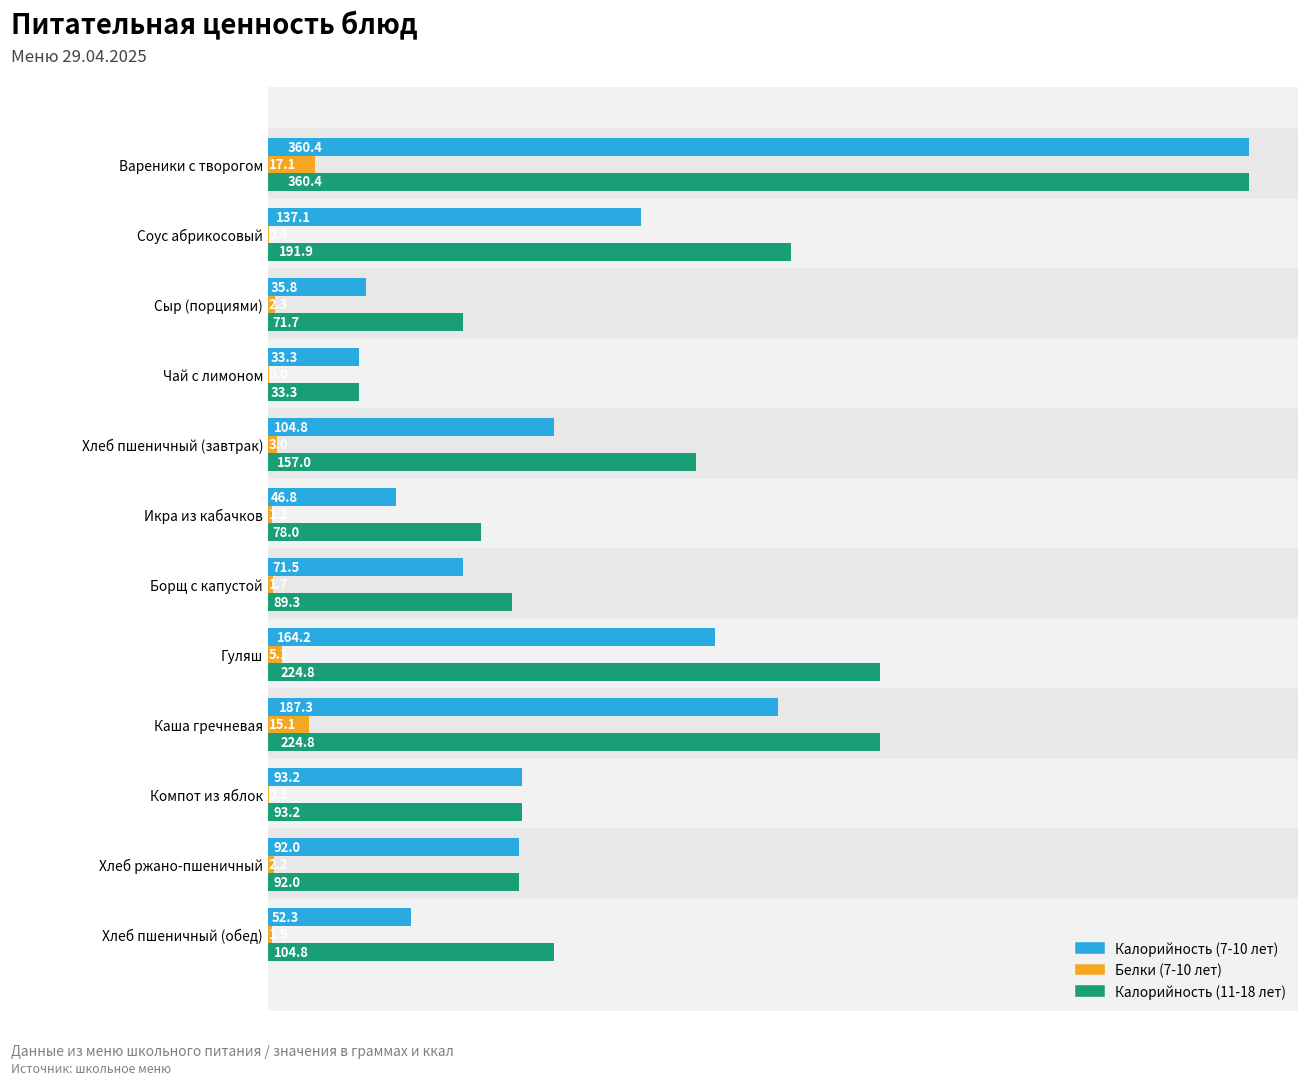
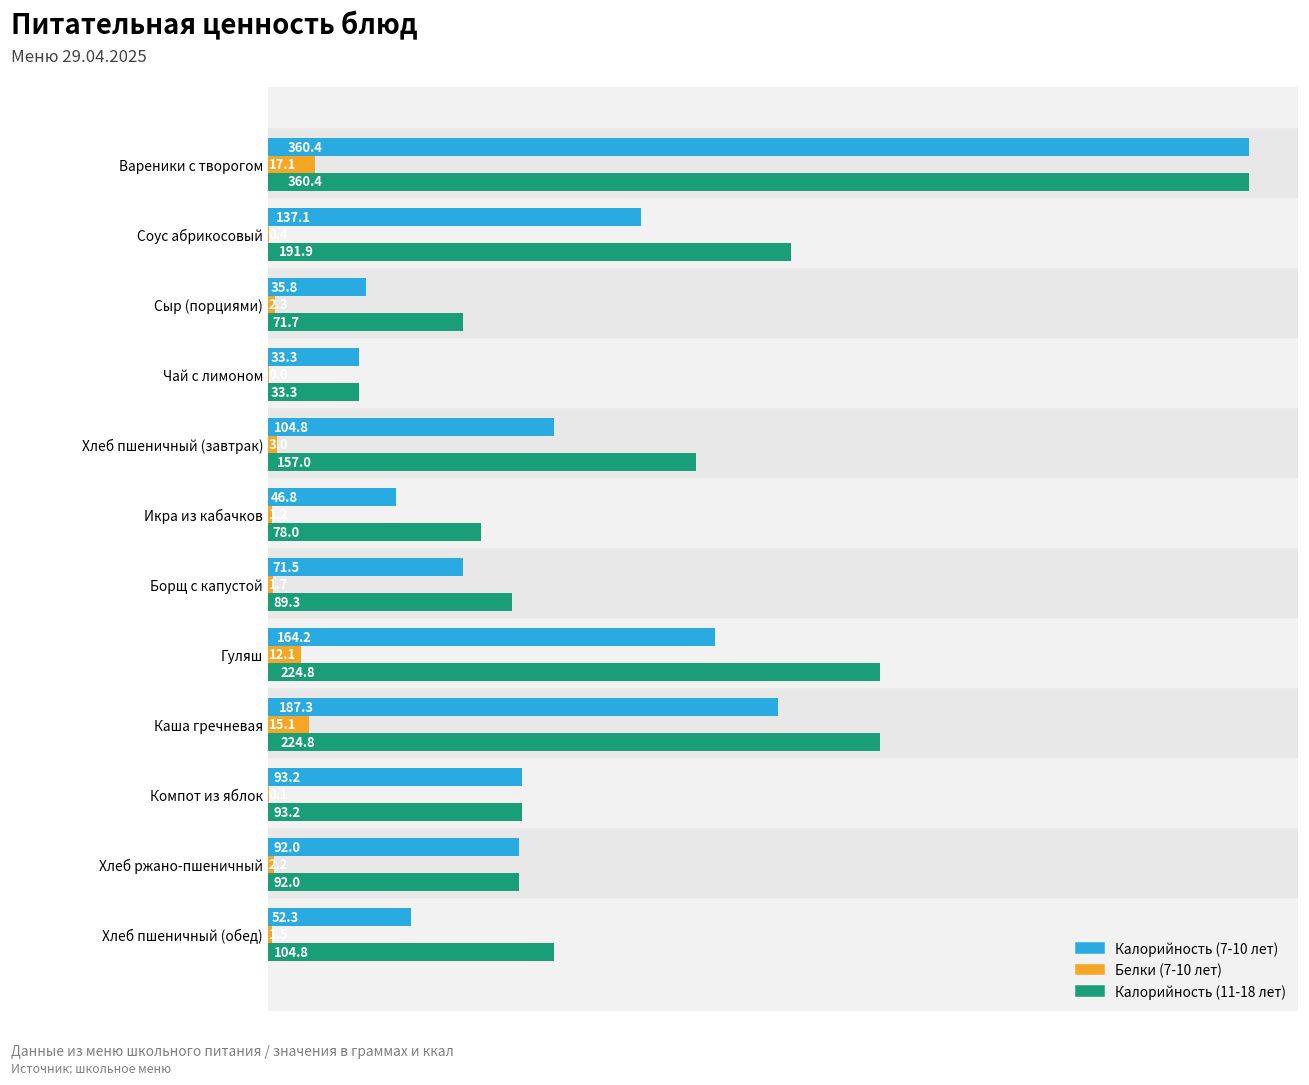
Белки (7-10 лет), Гуляш: 5.1 -> 12.1
